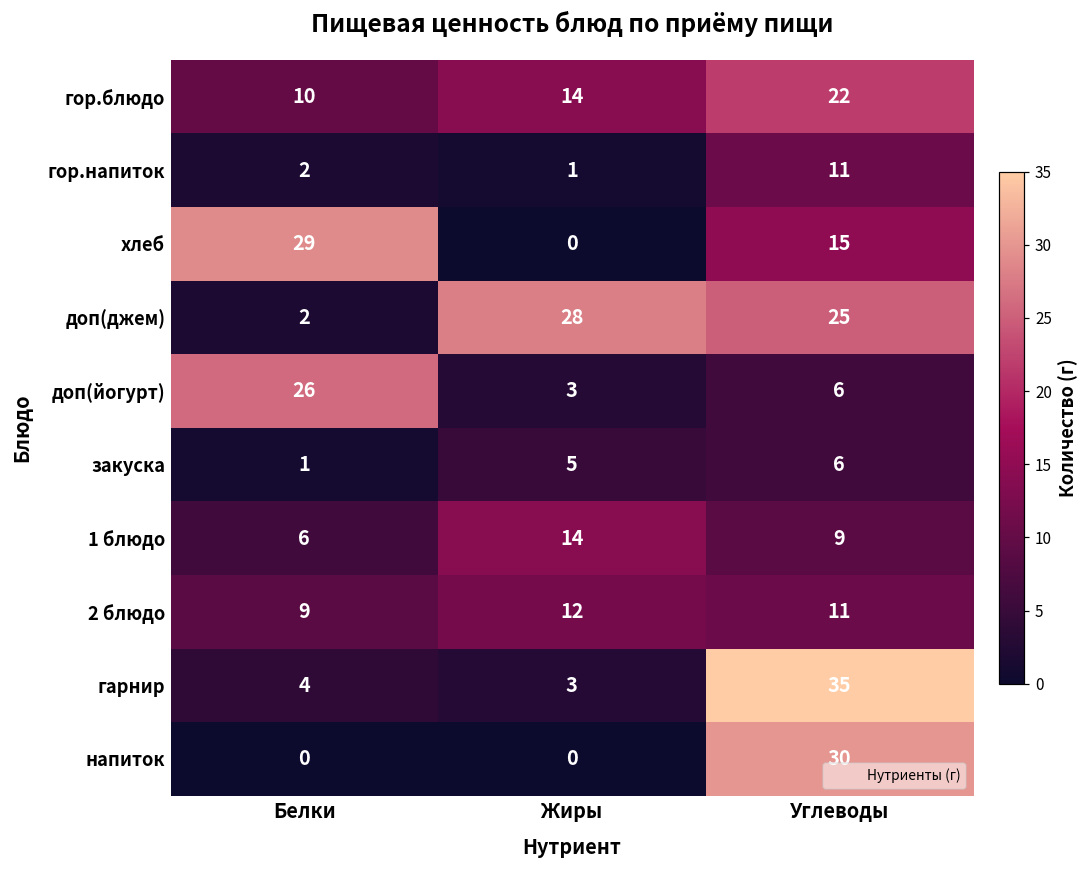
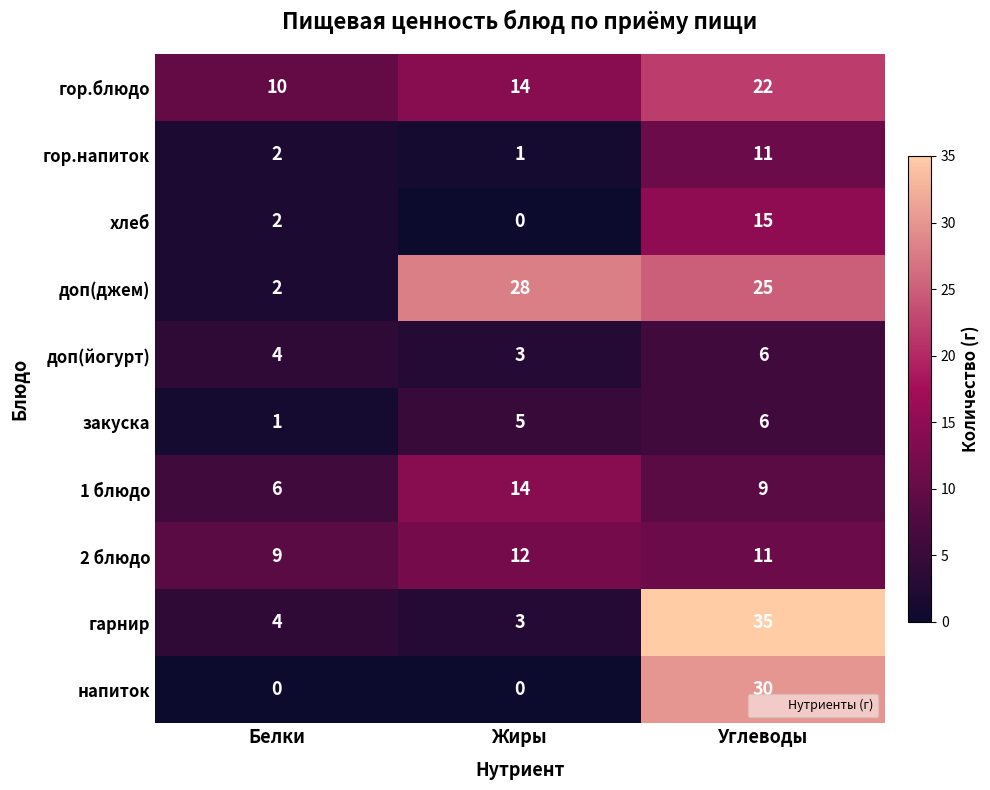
хлеб, Белки: 29 -> 2
доп(йогурт), Белки: 26 -> 4
